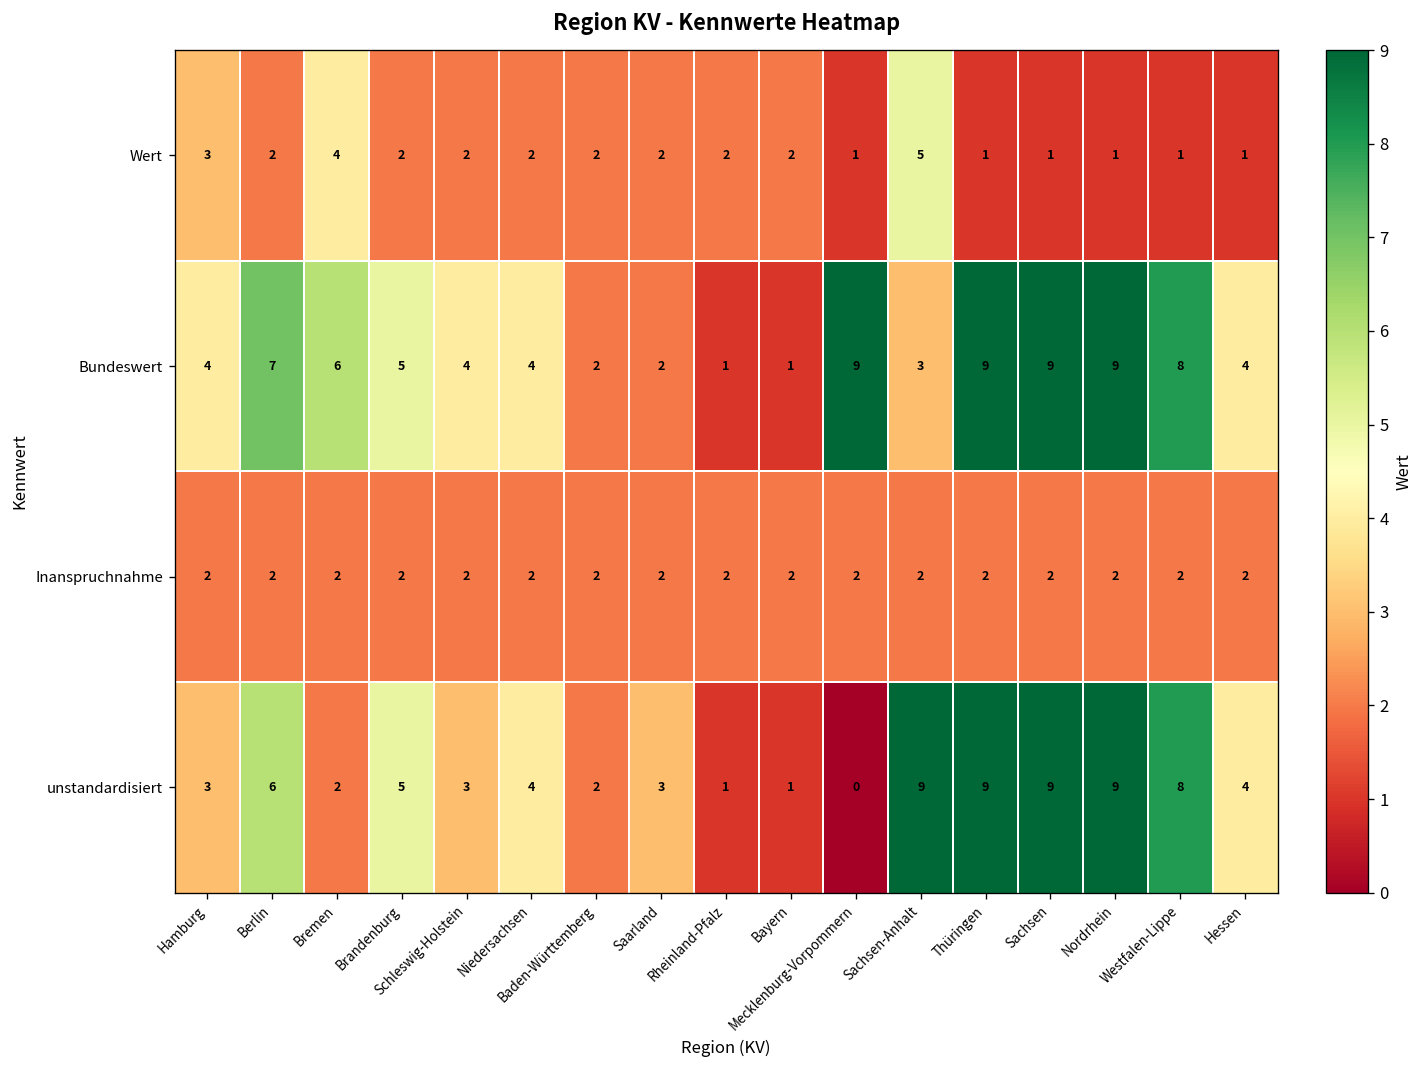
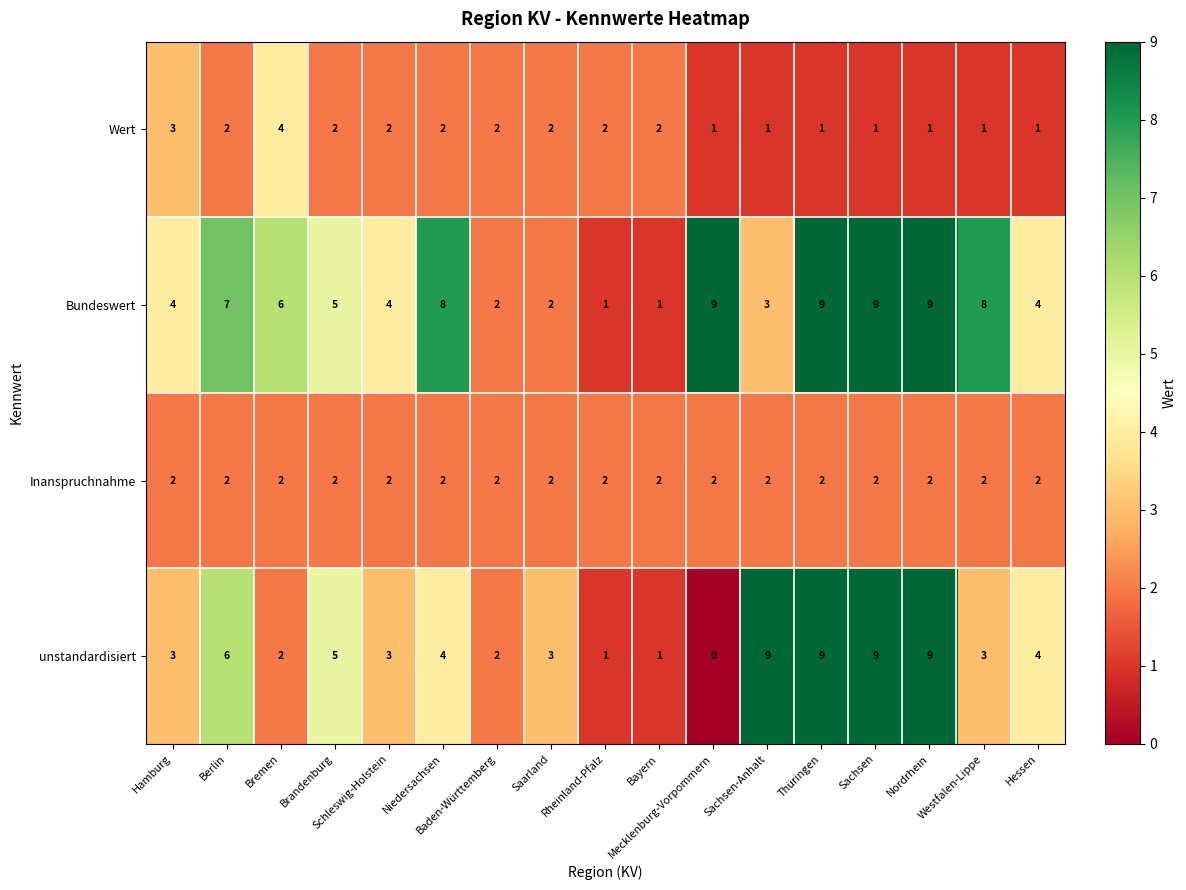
Wert, Sachsen-Anhalt: 5 -> 1
Bundeswert, Niedersachsen: 4 -> 8
unstandardisiert, Westfalen-Lippe: 8 -> 3
